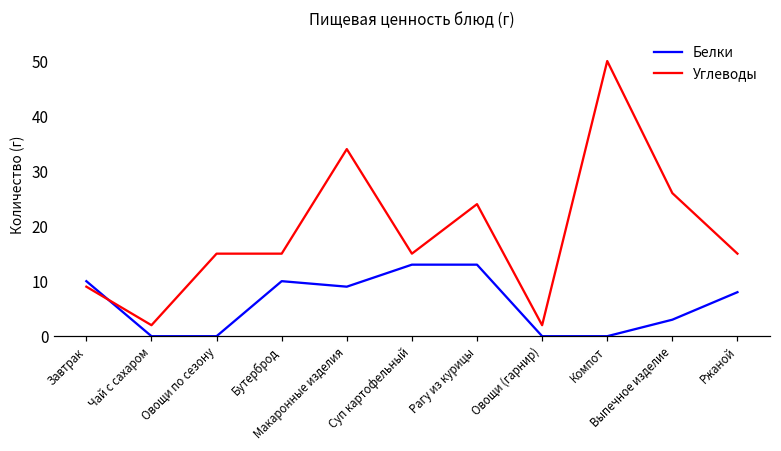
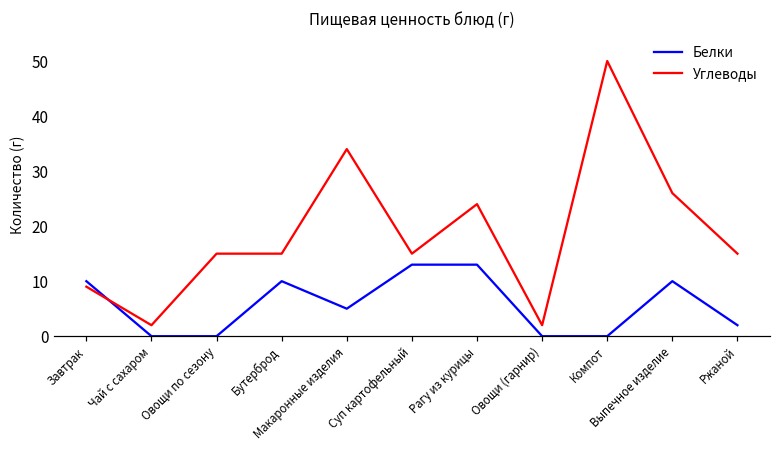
Белки, Макаронные изделия: 9 -> 5
Белки, Выпечное изделие: 3 -> 10
Белки, Ржаной: 8 -> 2
